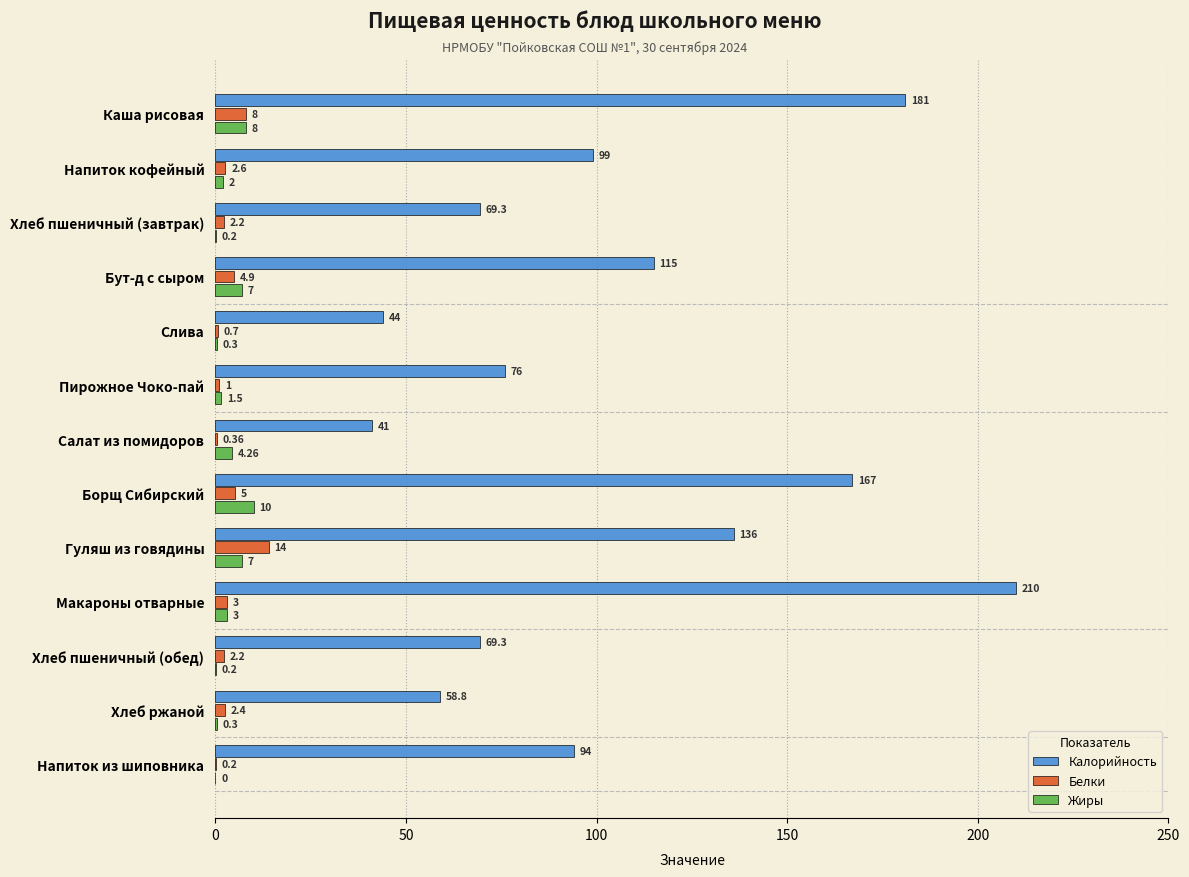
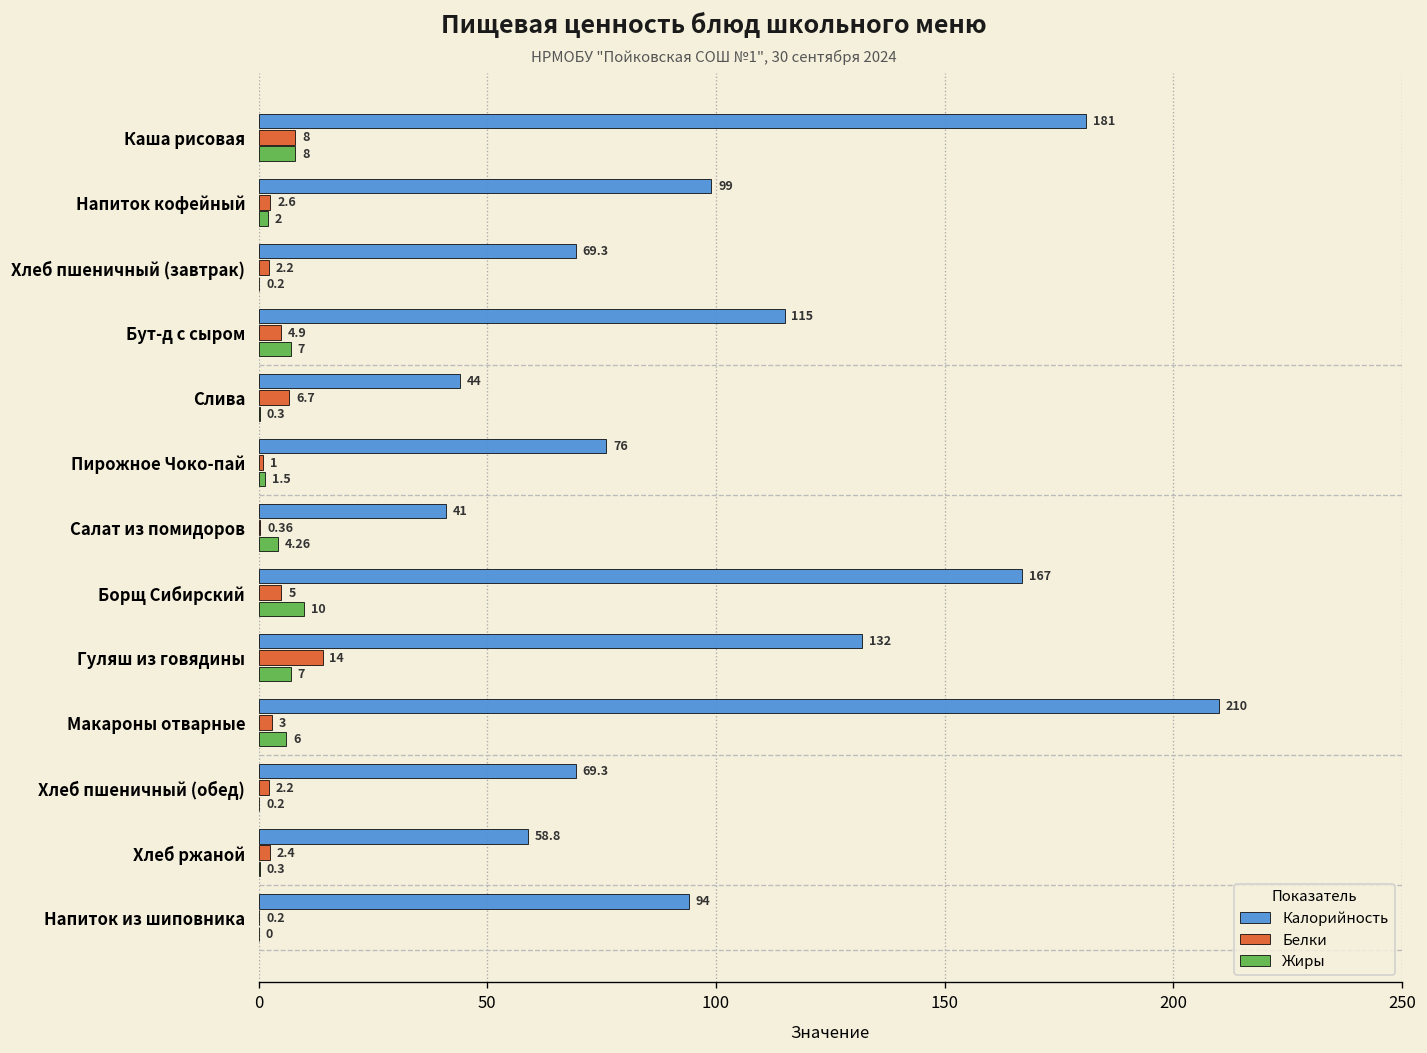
Белки, Слива: 0.7 -> 6.7
Калорийность, Гуляш из говядины: 136 -> 132
Жиры, Макароны отварные: 3 -> 6
